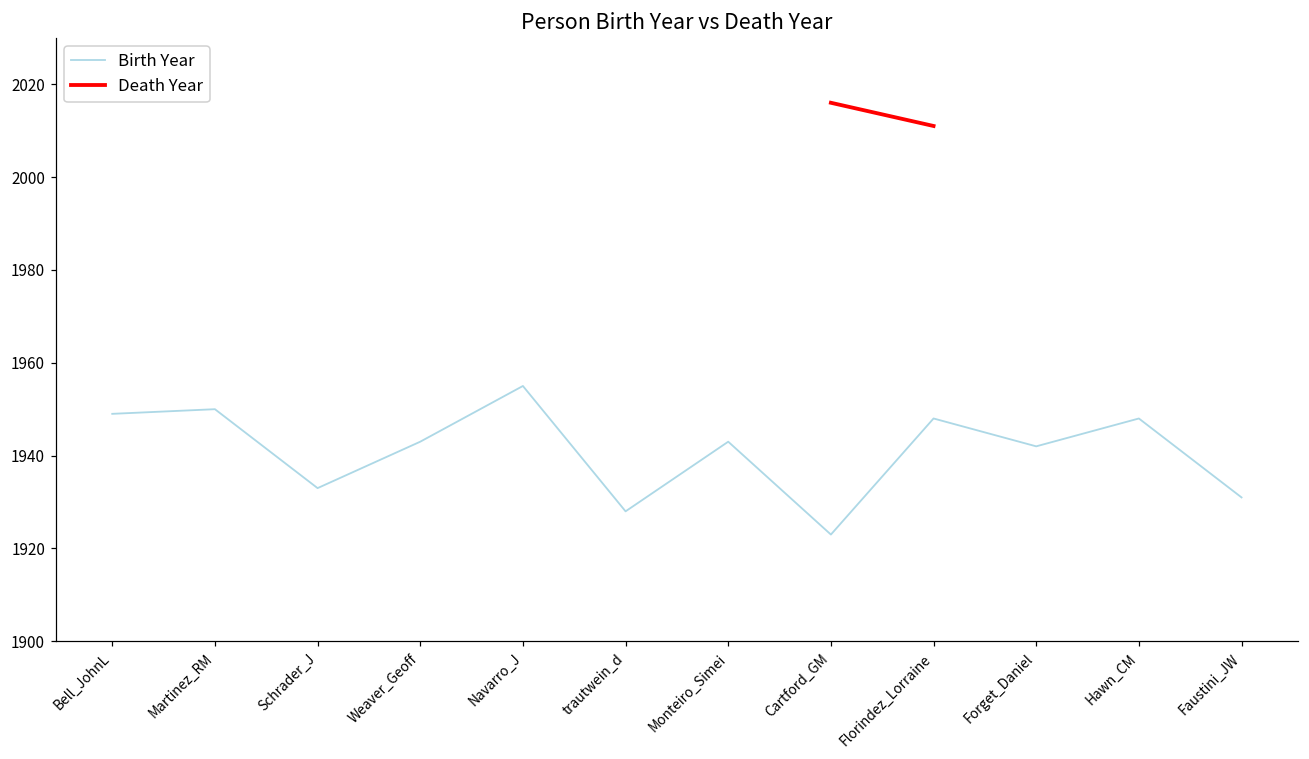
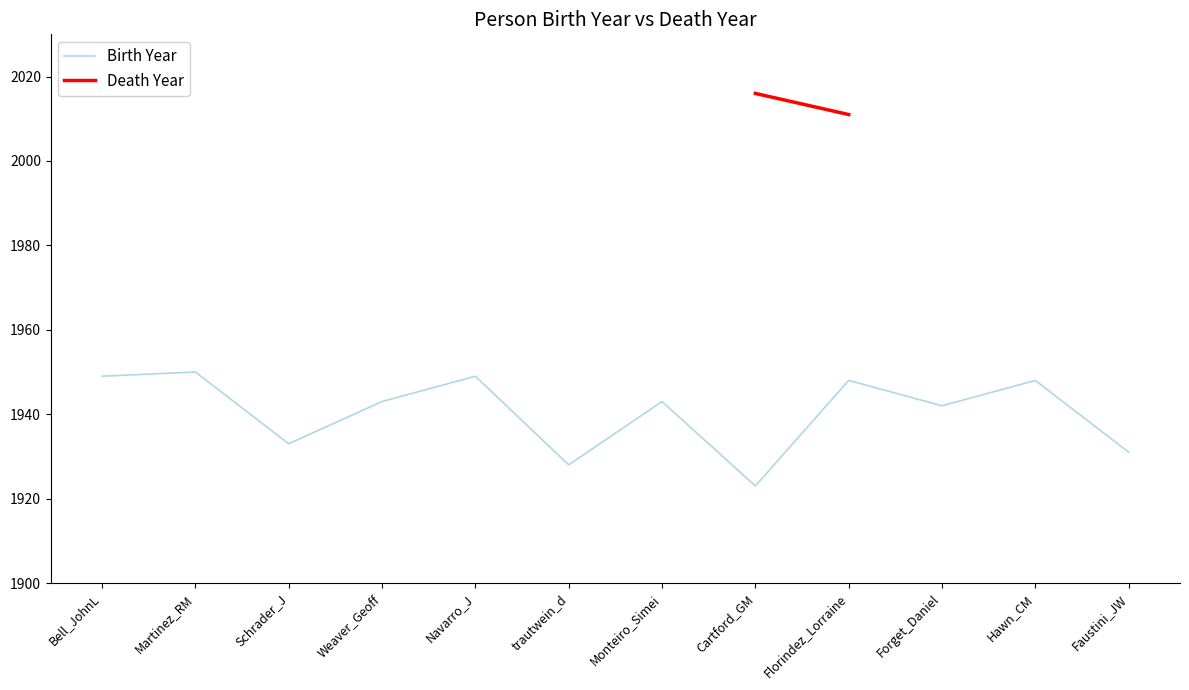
Birth Year, Navarro_J: 1955 -> 1949
